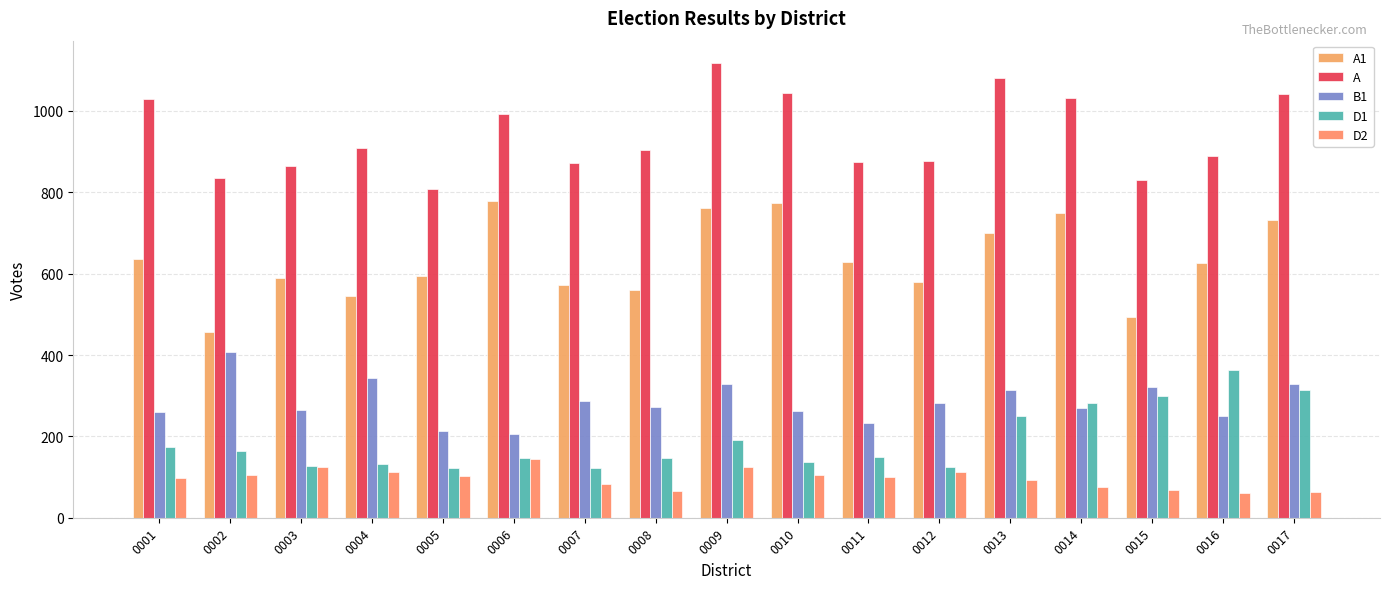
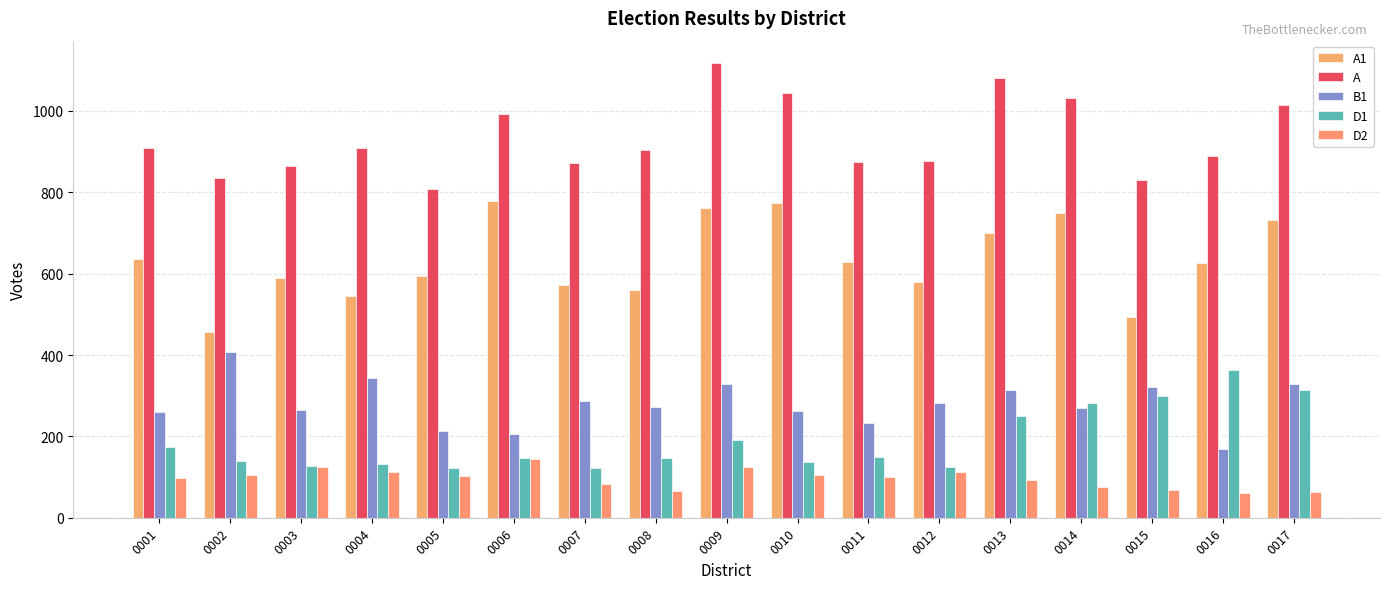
A, 0001: 1030 -> 910
D1, 0002: 160 -> 140
B1, 0016: 250 -> 170
A, 0017: 1040 -> 1020
